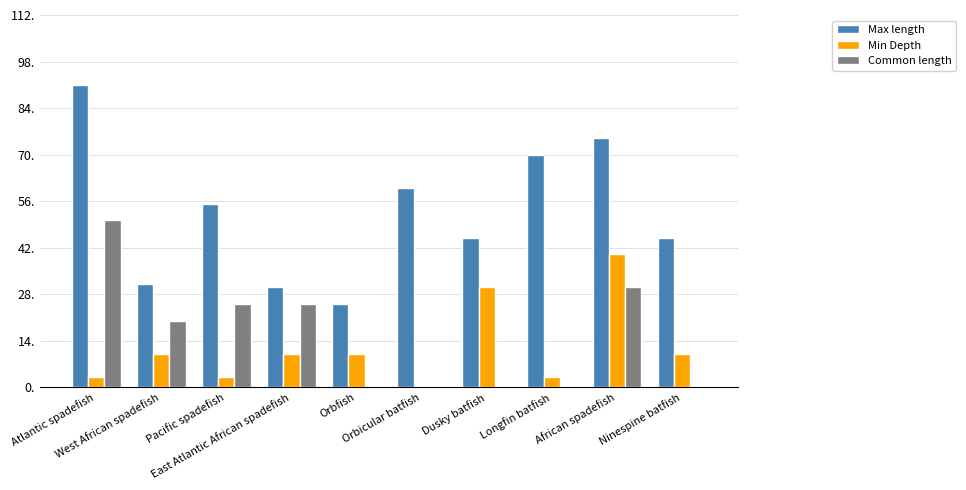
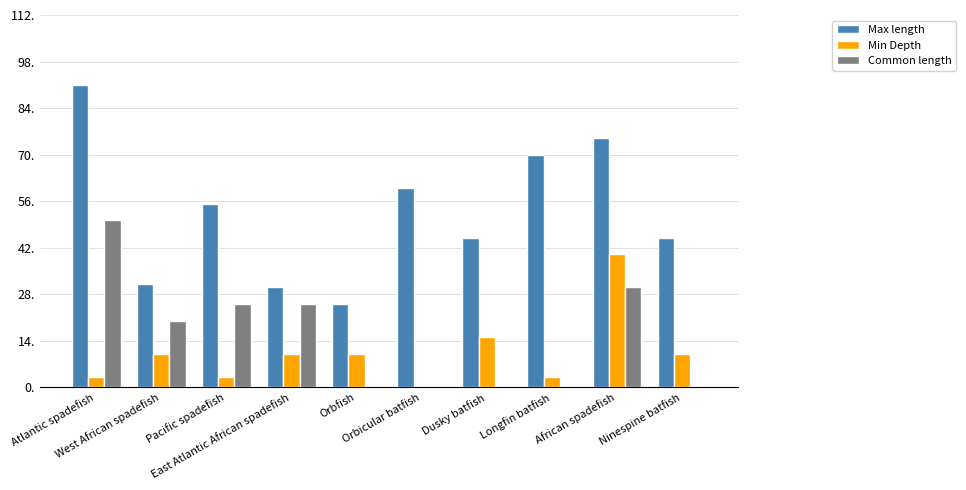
Min Depth, Dusky batfish: 30 -> 15
